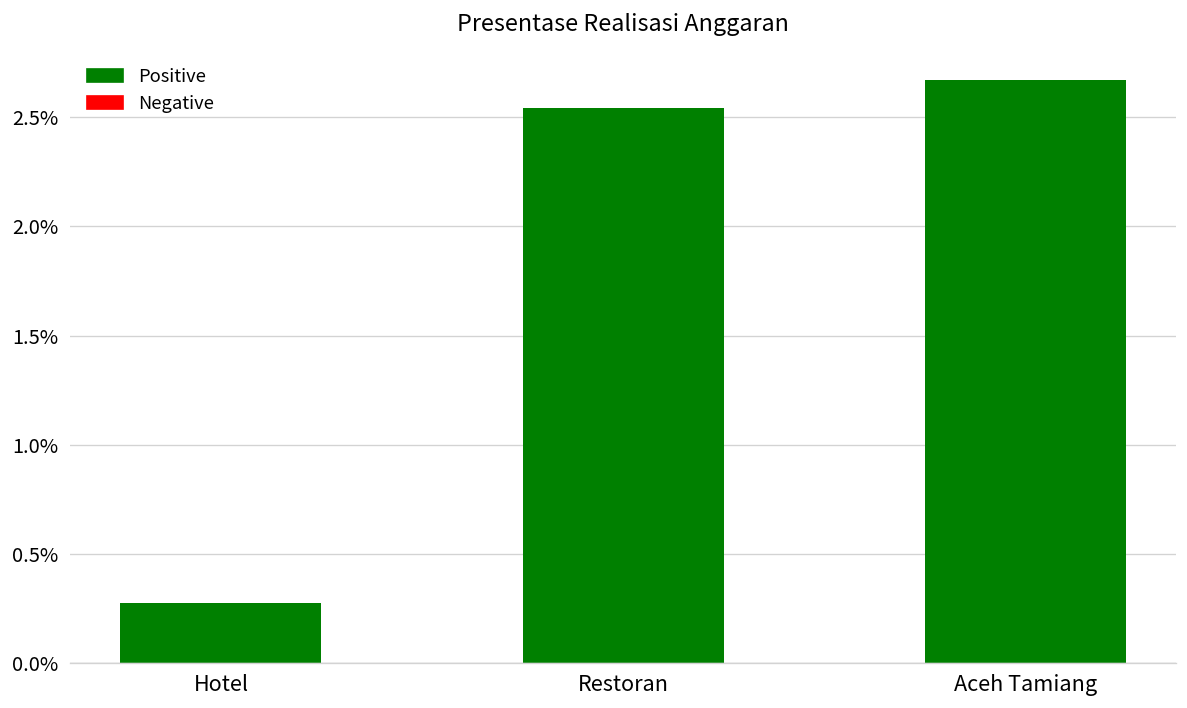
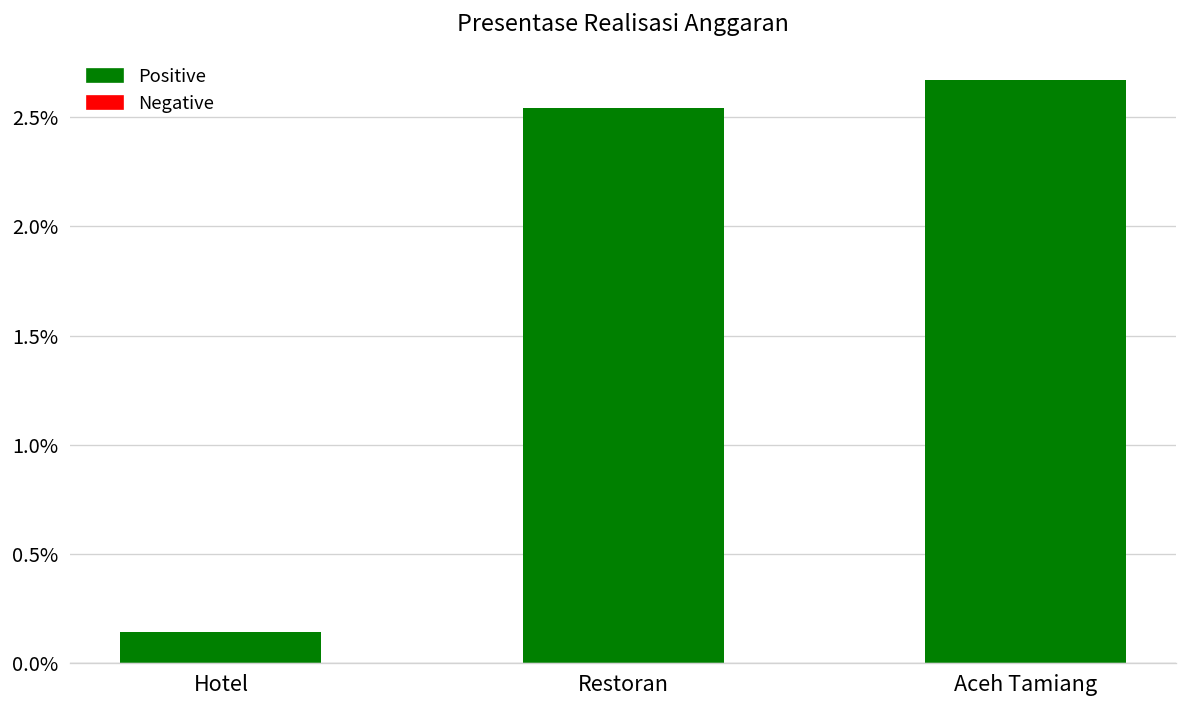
Hotel: 0.27% -> 0.14%
